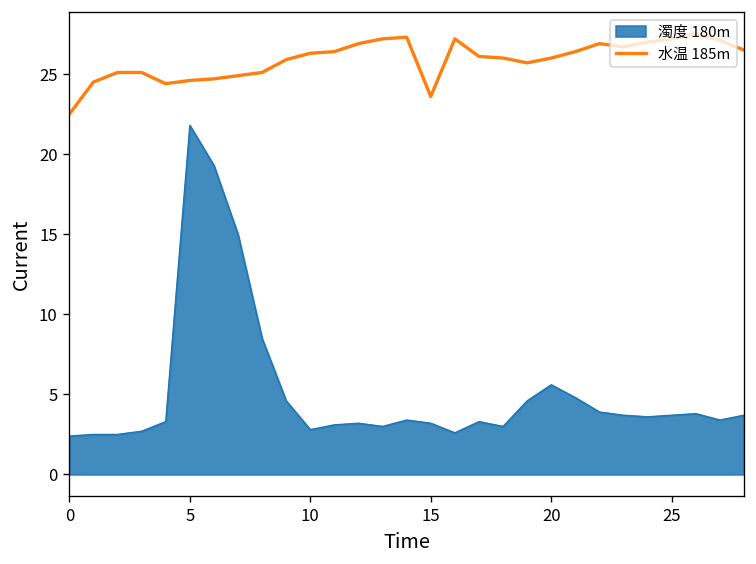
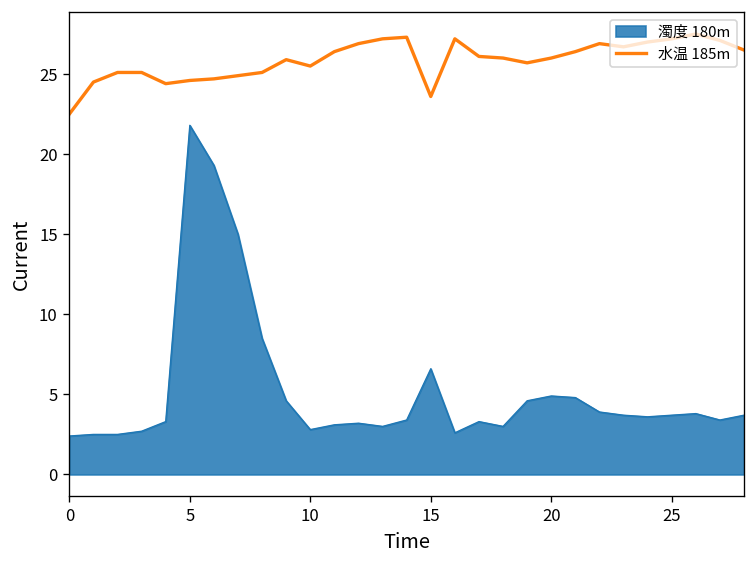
水温 185m, 10: 26.3 -> 25.5
濁度 180m, 15: 3.2 -> 6.6
濁度 180m, 20: 5.6 -> 4.9
